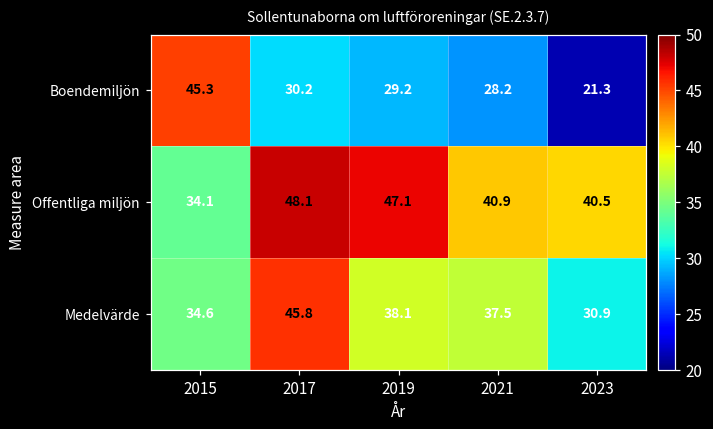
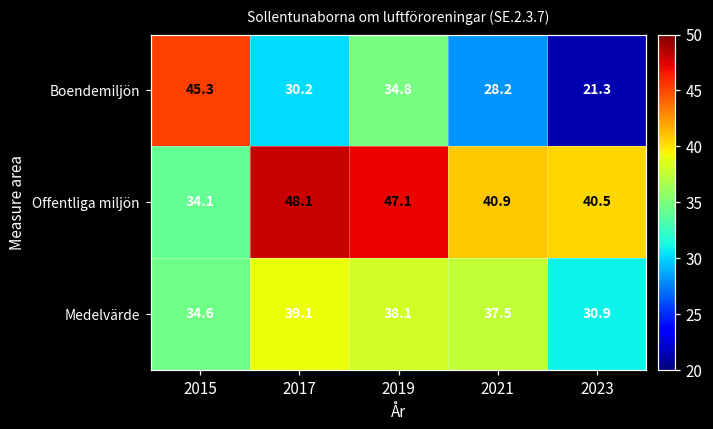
Boendemiljön, 2019: 29.2 -> 34.8
Medelvärde, 2017: 45.8 -> 39.1
